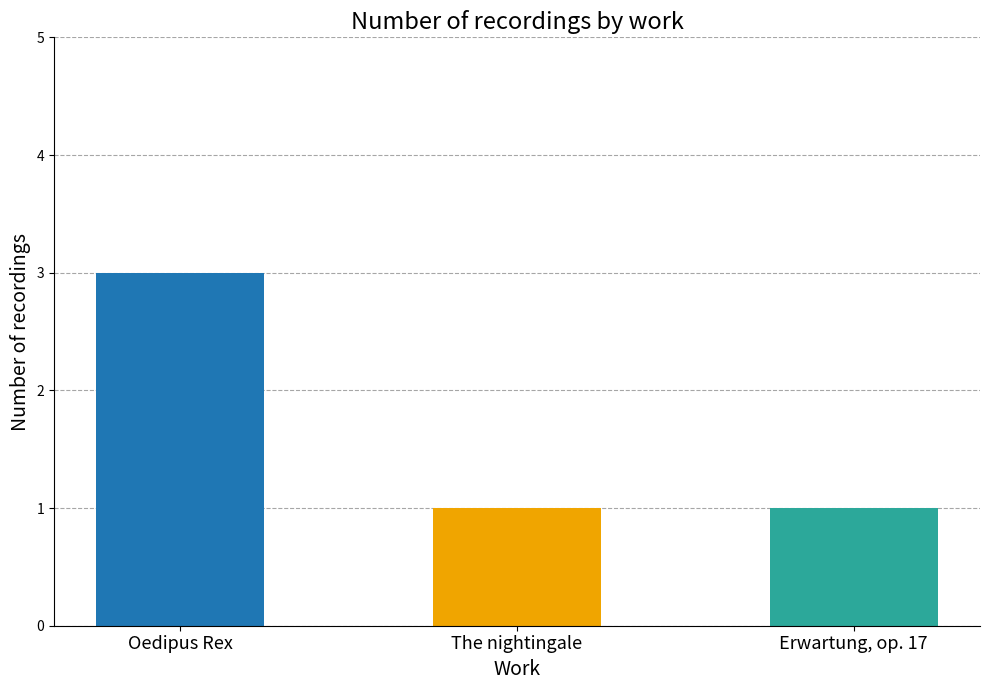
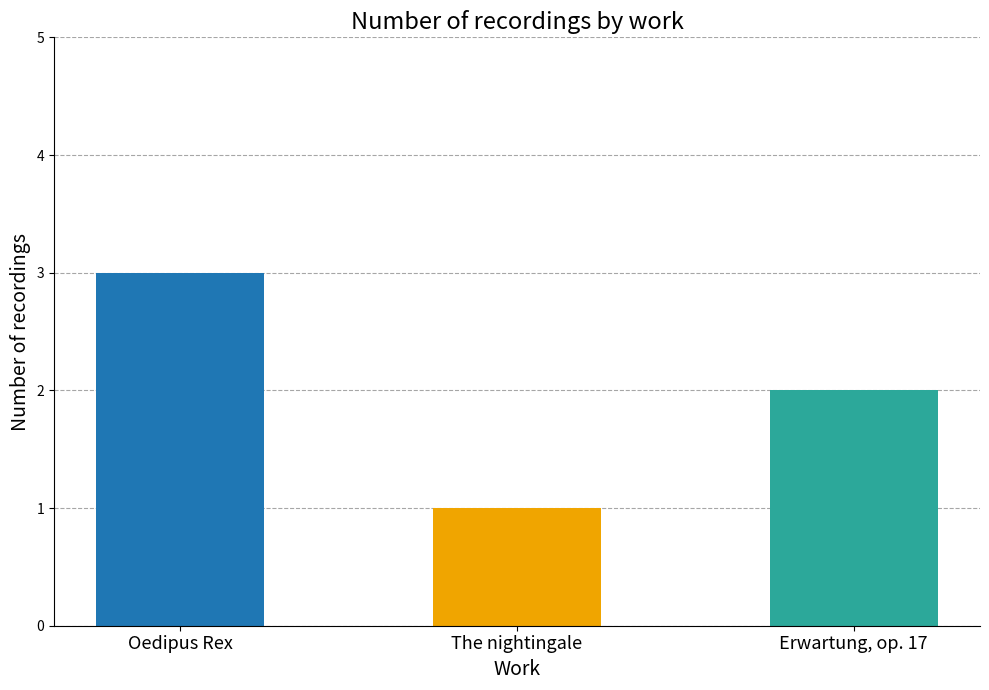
Erwartung, op. 17: 1 -> 2
